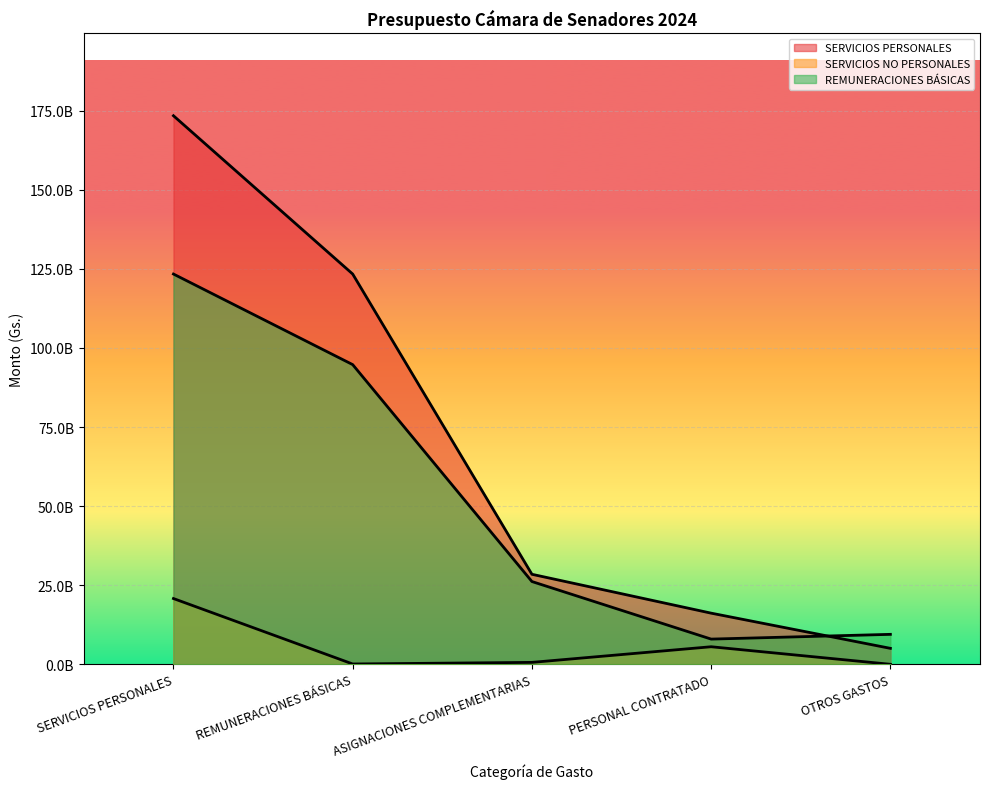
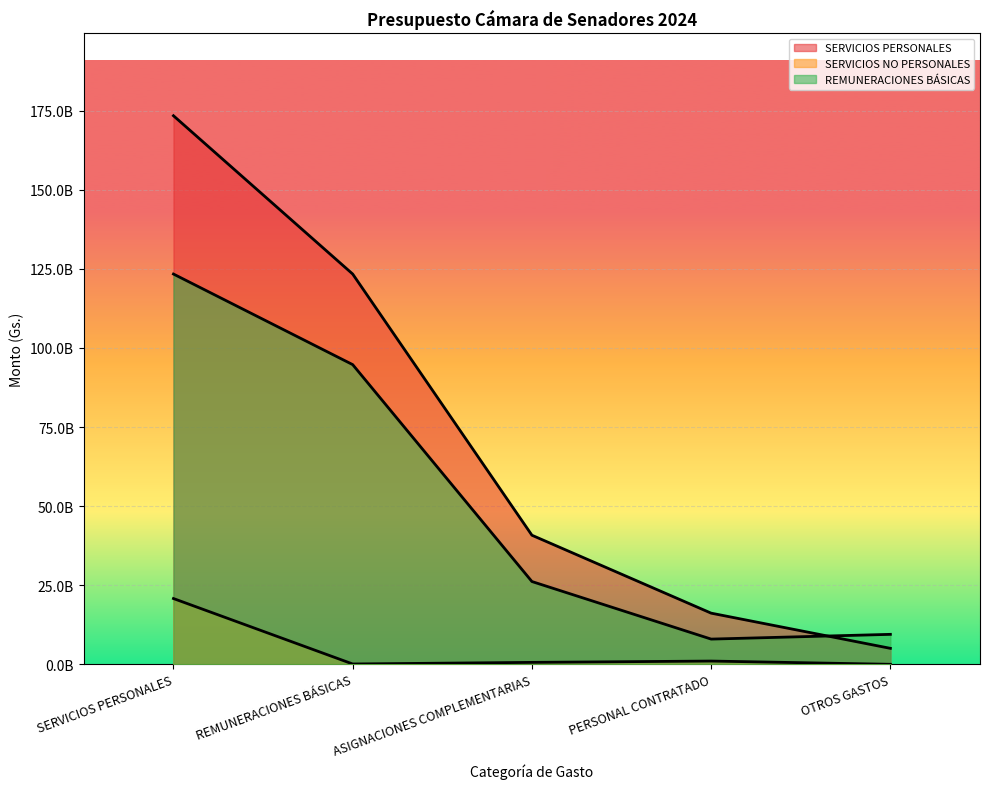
SERVICIOS PERSONALES, ASIGNACIONES COMPLEMENTARIAS: 28000000000 -> 41000000000
SERVICIOS NO PERSONALES, PERSONAL CONTRATADO: 6000000000 -> 1000000000
